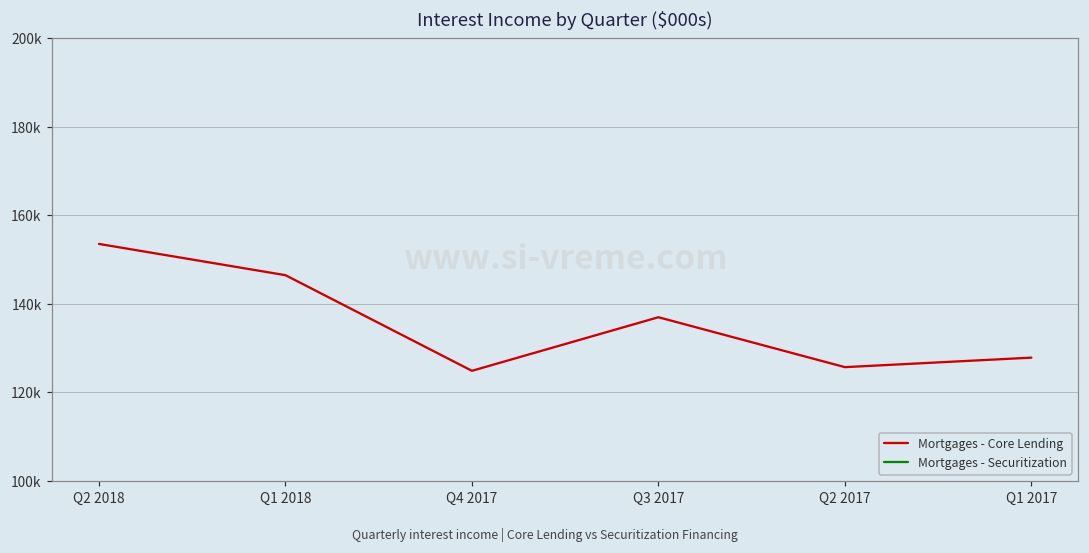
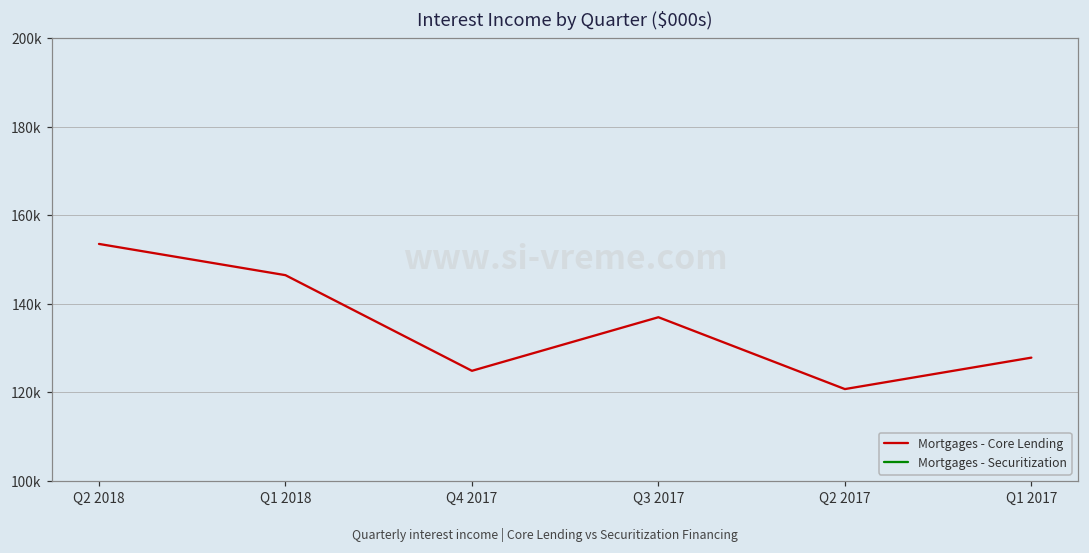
Mortgages - Core Lending, Q2 2017: 126000 -> 121000
